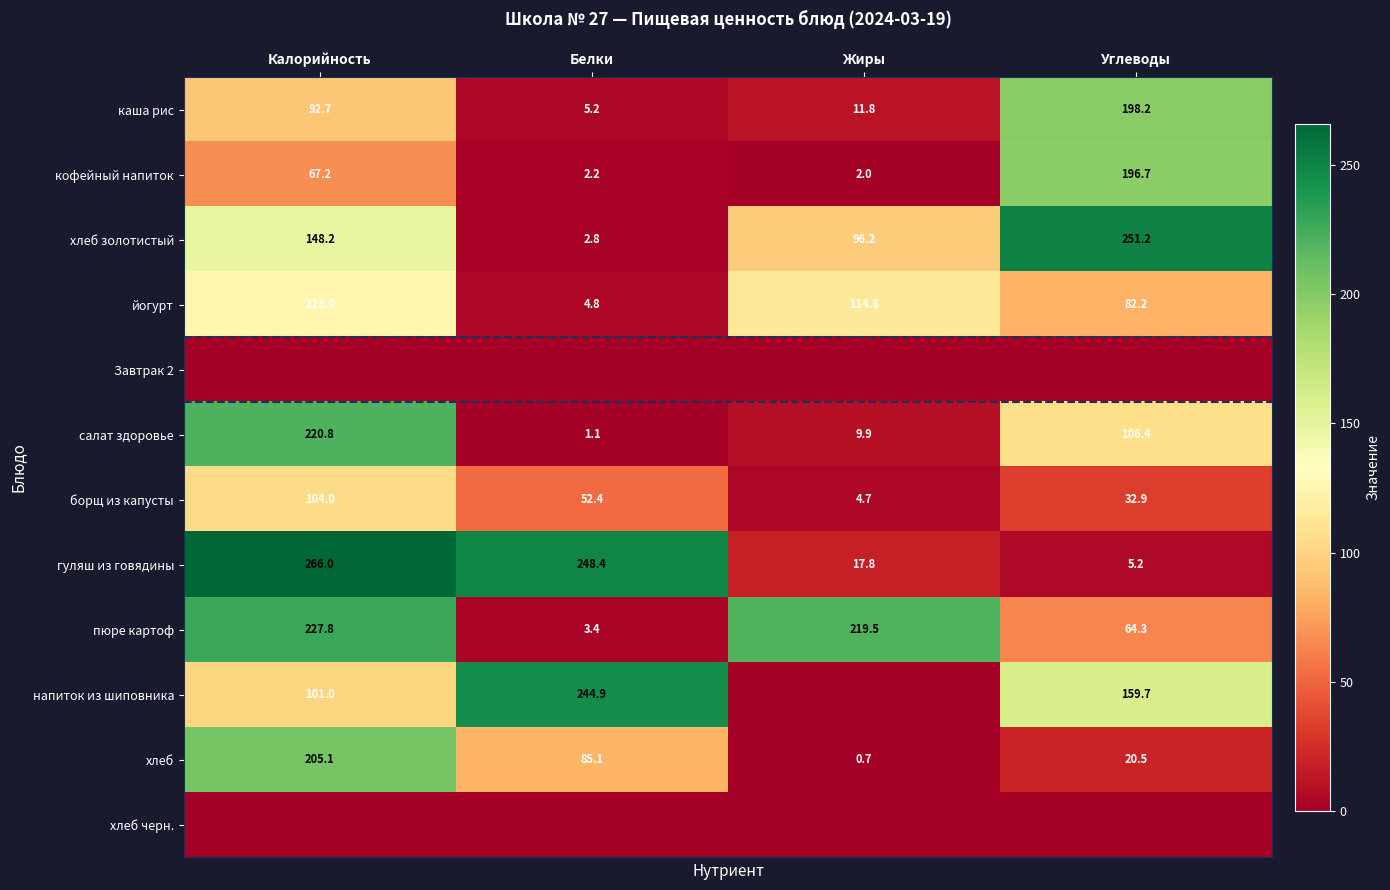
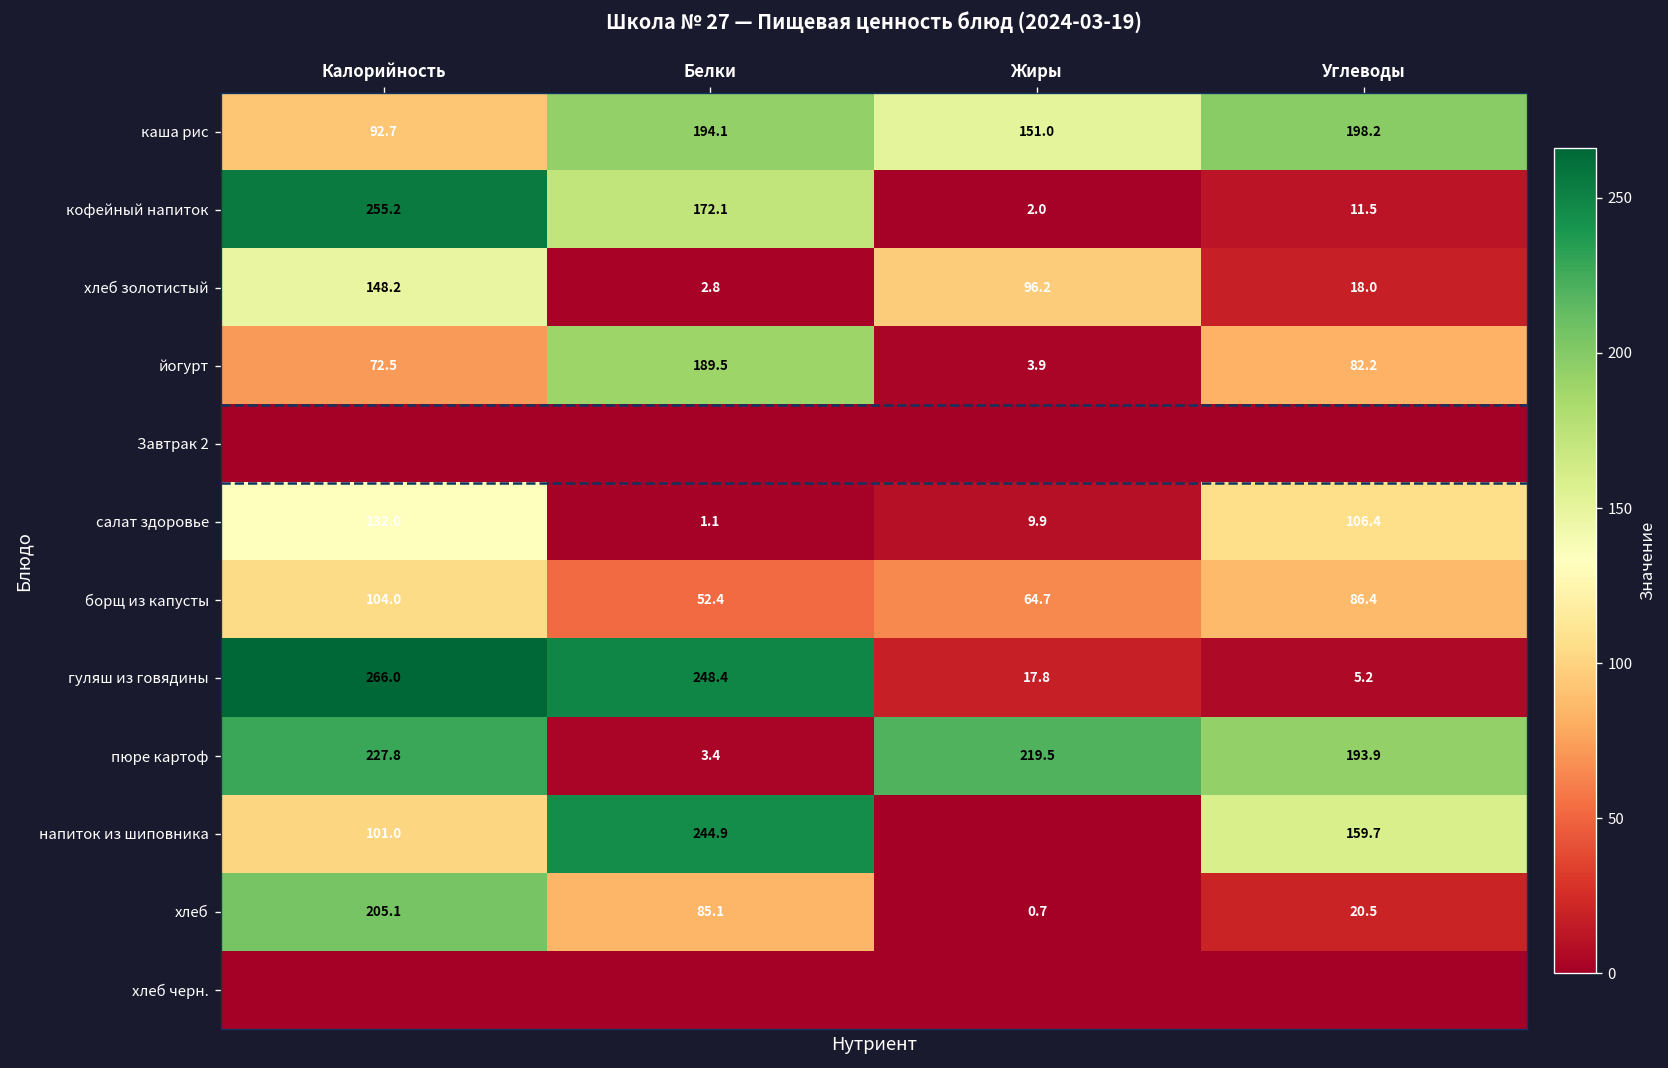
каша рис, Белки: 5.2 -> 194.1
каша рис, Жиры: 11.8 -> 151.0
кофейный напиток, Калорийность: 67.2 -> 255.2
кофейный напиток, Белки: 2.2 -> 172.1
кофейный напиток, Углеводы: 196.7 -> 11.5
хлеб золотистый, Углеводы: 251.2 -> 18.0
йогурт, Калорийность: 125.0 -> 72.5
йогурт, Белки: 4.8 -> 189.5
йогурт, Жиры: 114.8 -> 3.9
салат здоровье, Калорийность: 220.8 -> 132.0
борщ из капусты, Жиры: 4.7 -> 64.7
борщ из капусты, Углеводы: 32.9 -> 86.4
пюре картоф, Углеводы: 64.3 -> 193.9
